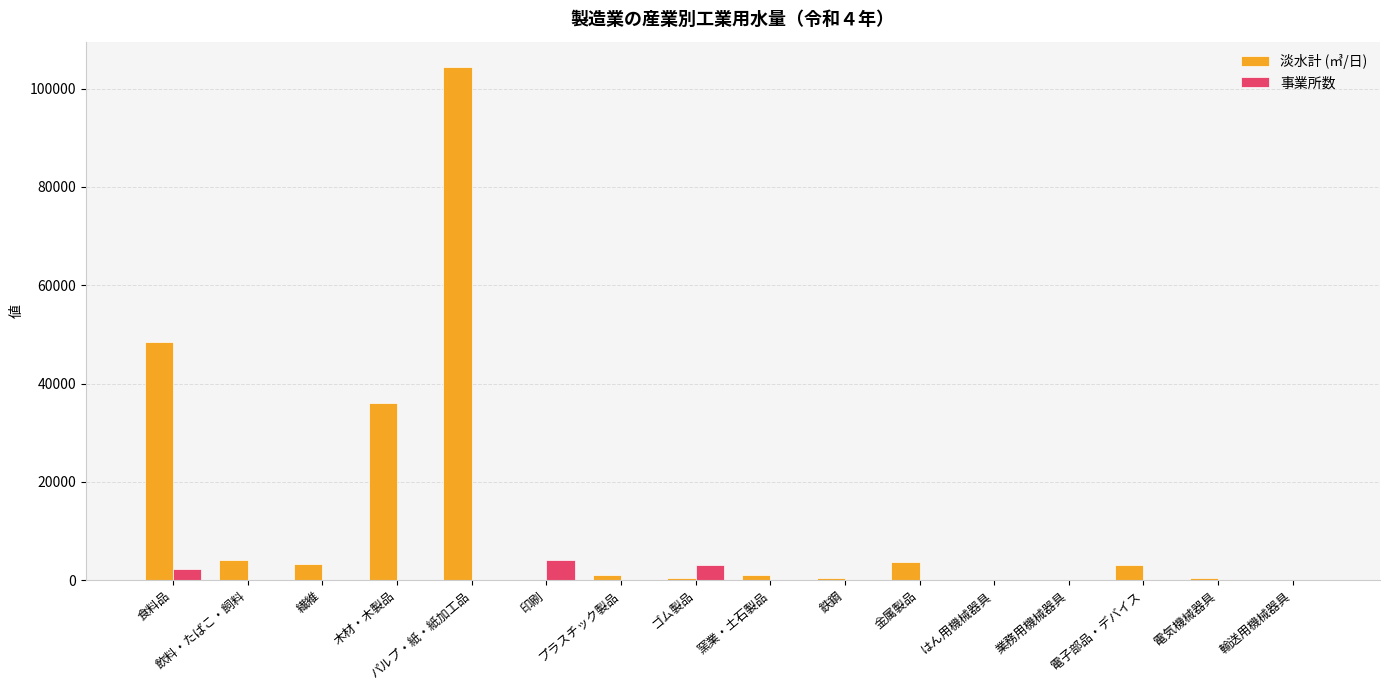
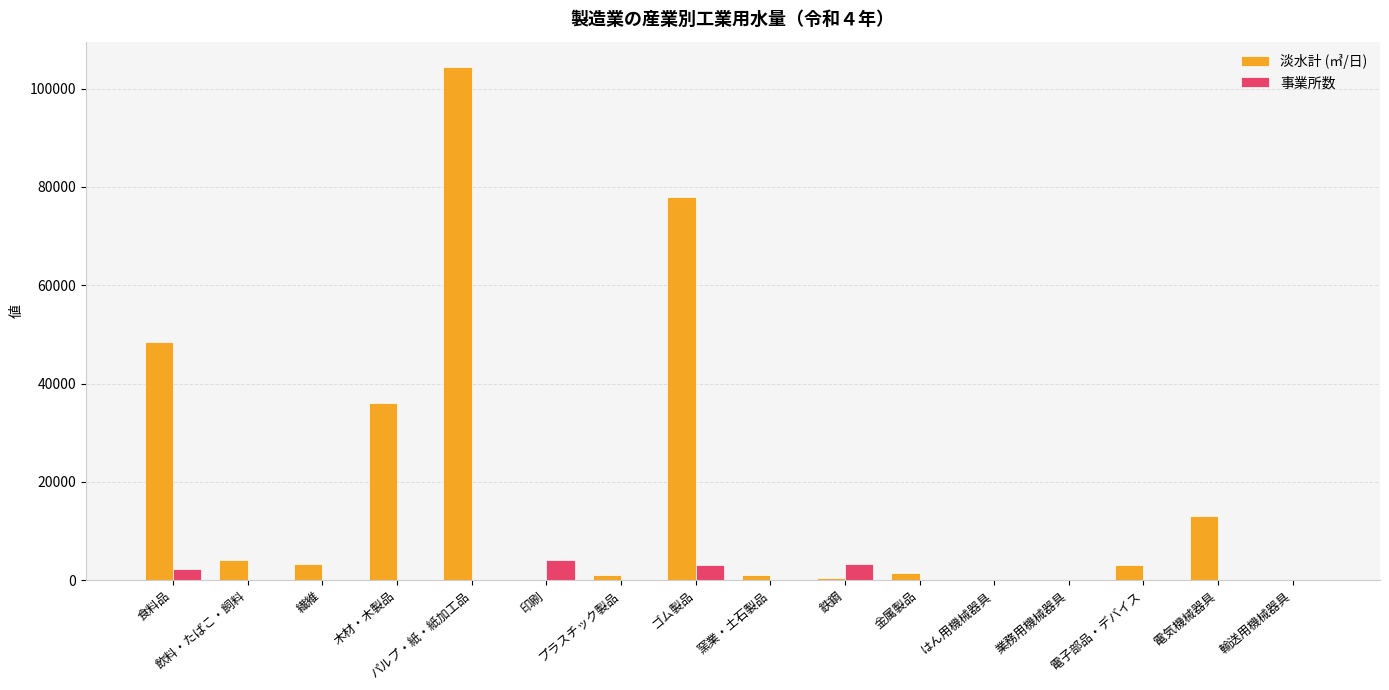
淡水計 (㎥/日), ゴム製品: 0 -> 78000
事業所数, 鉄鋼: 0 -> 3000
淡水計 (㎥/日), 金属製品: 4000 -> 1000
淡水計 (㎥/日), 電気機械器具: 1000 -> 13000
